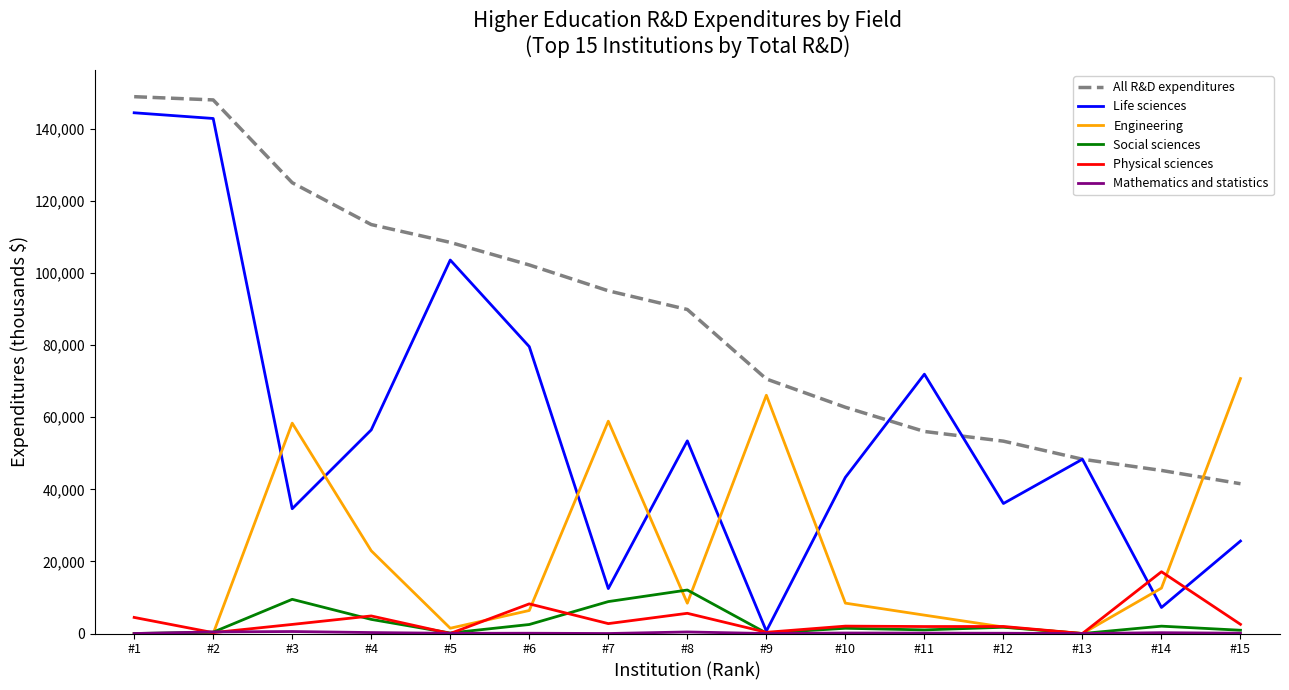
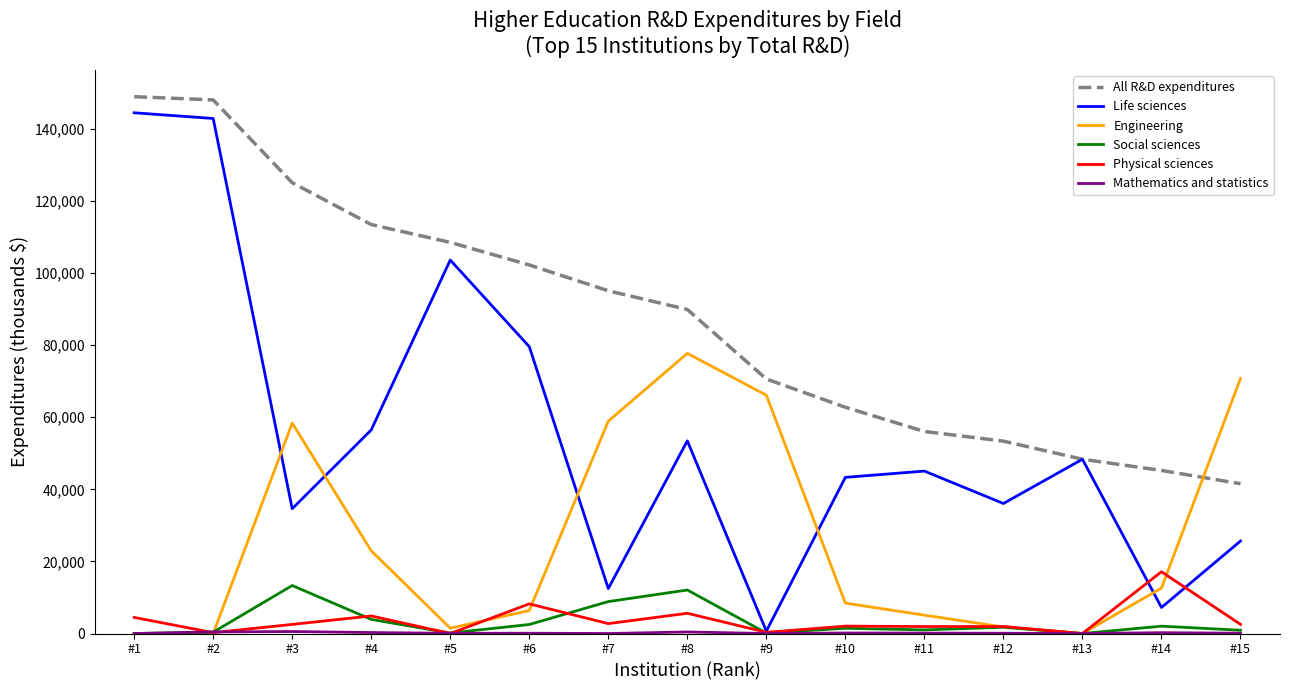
Social sciences, #3: 9,000 -> 13,000
Engineering, #8: 8,000 -> 78,000
Life sciences, #11: 72,000 -> 45,000
